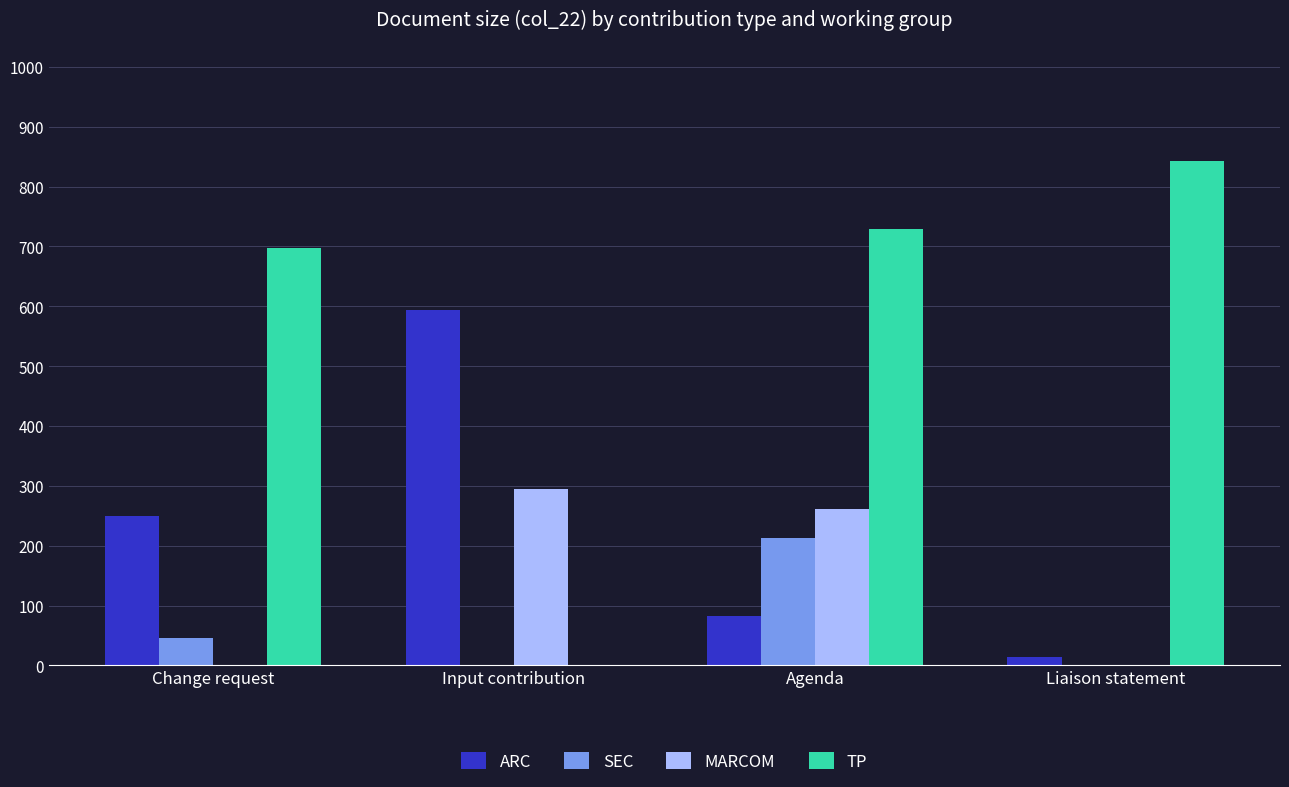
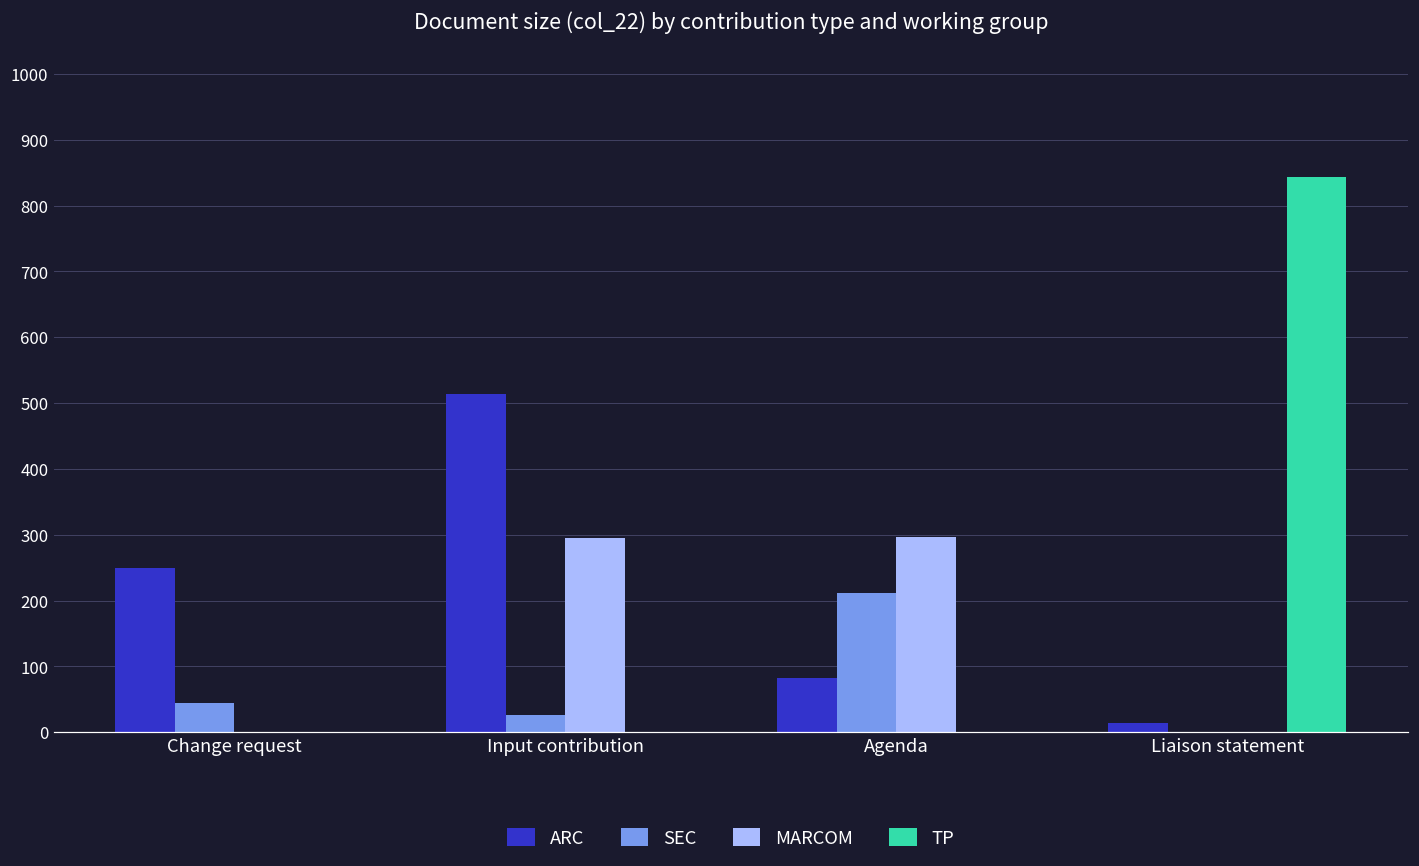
TP, Change request: 700 -> 0
ARC, Input contribution: 590 -> 510
SEC, Input contribution: 0 -> 30
MARCOM, Agenda: 260 -> 300
TP, Agenda: 730 -> 0
